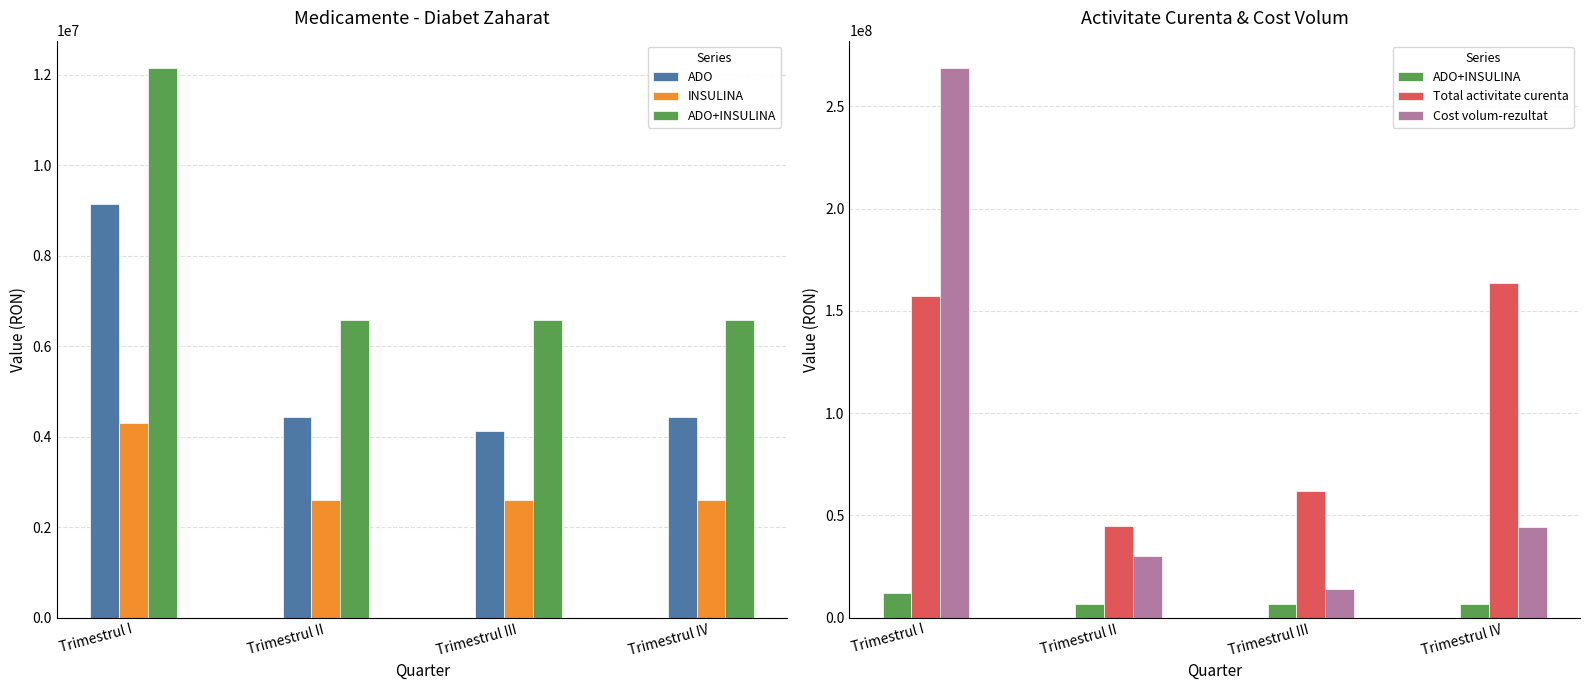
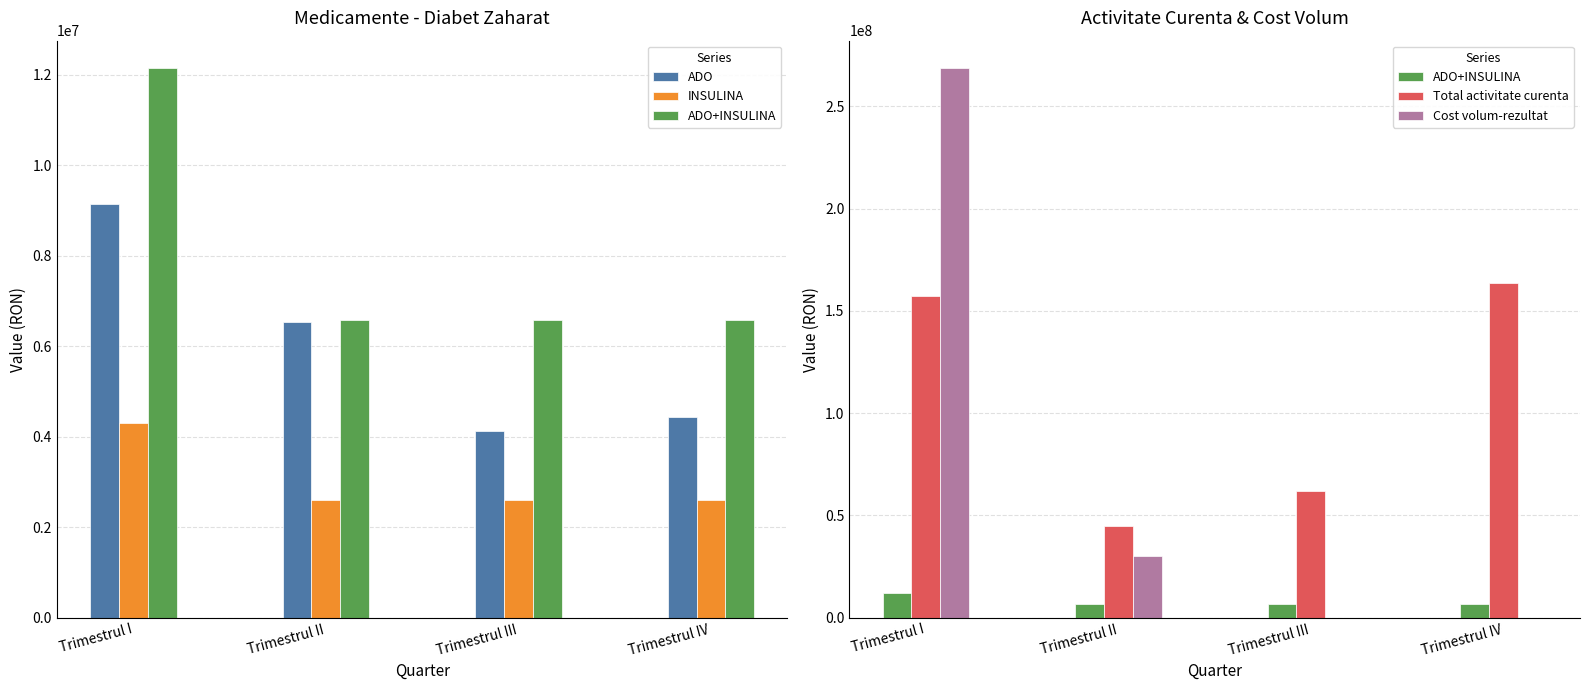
Medicamente - Diabet Zaharat, ADO, Trimestrul II: 4400000 -> 6500000
Activitate Curenta & Cost Volum, Cost volum-rezultat, Trimestrul III: 14000000 -> 0
Activitate Curenta & Cost Volum, Cost volum-rezultat, Trimestrul IV: 45000000 -> 0
